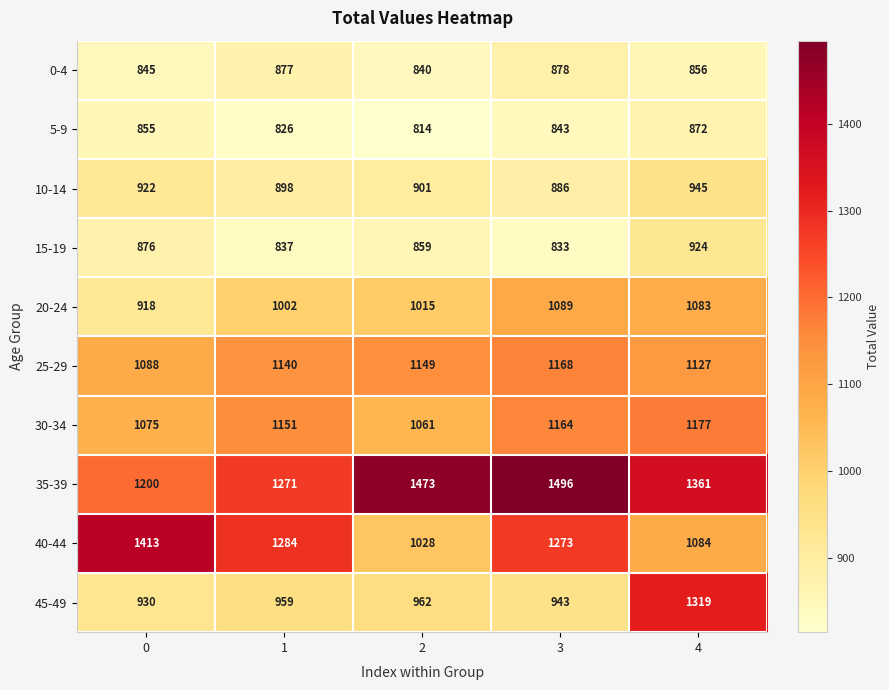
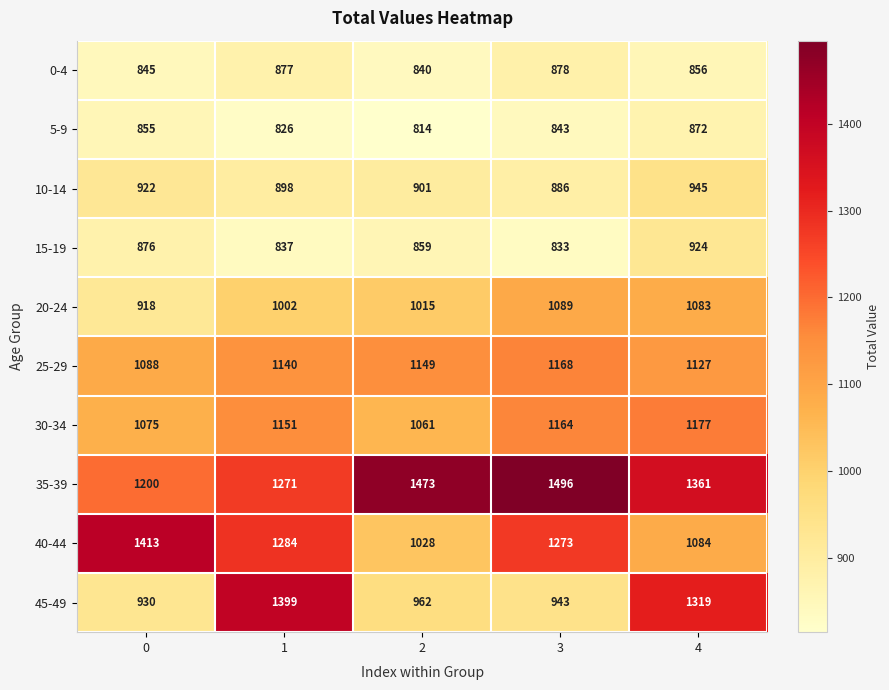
45-49, 1: 959 -> 1399
